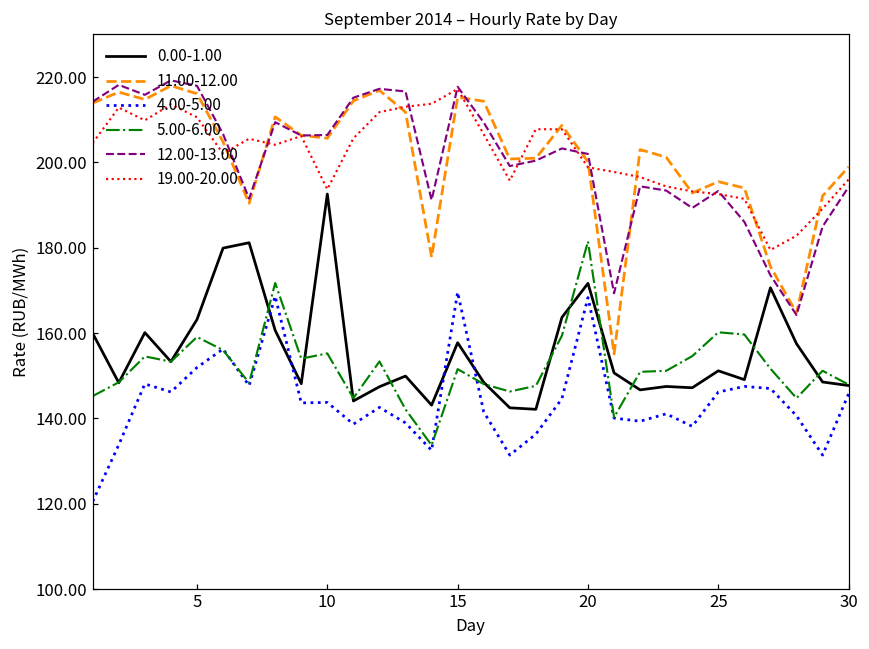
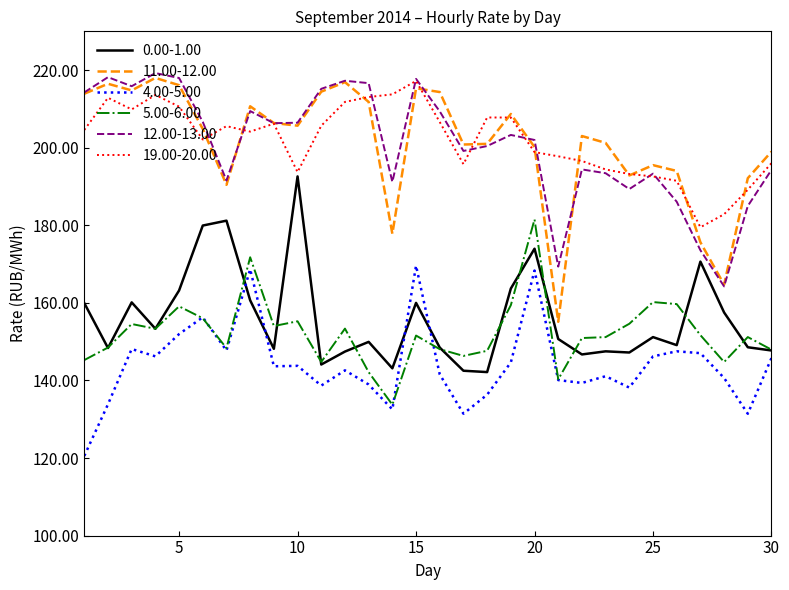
0.00-1.00, 15: 158 -> 160
0.00-1.00, 20: 172 -> 174
